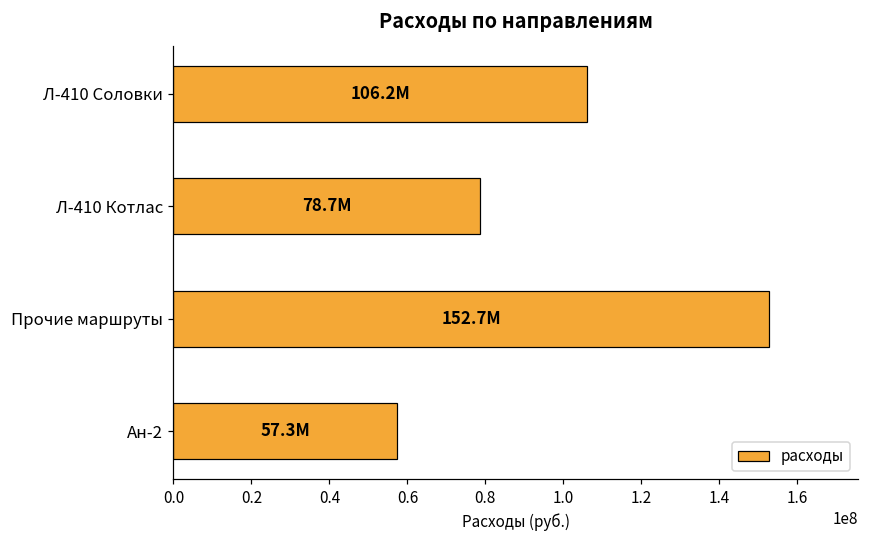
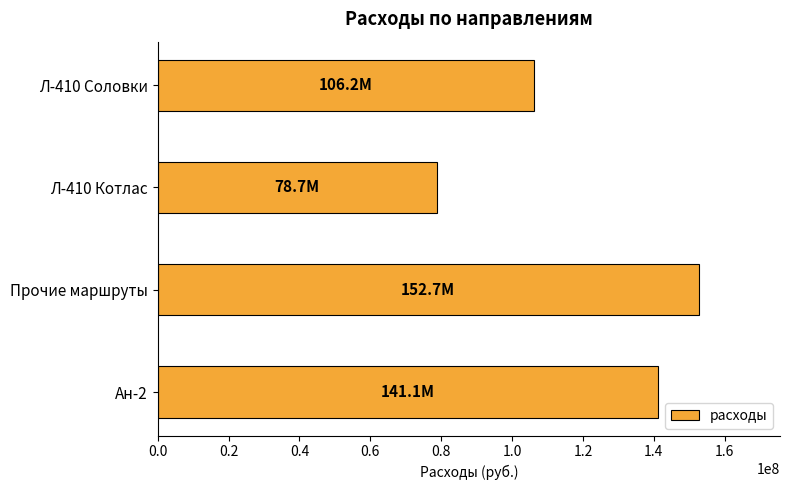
Ан-2: 57.3M -> 141.1M
